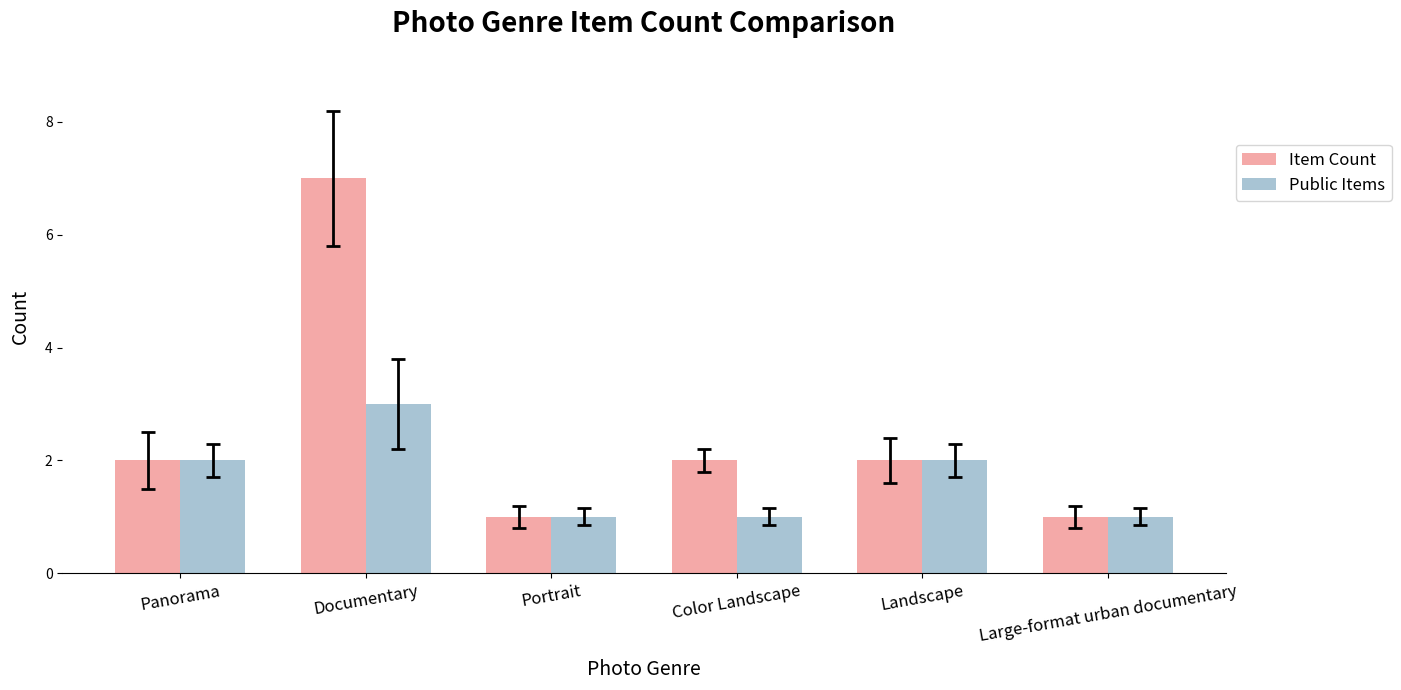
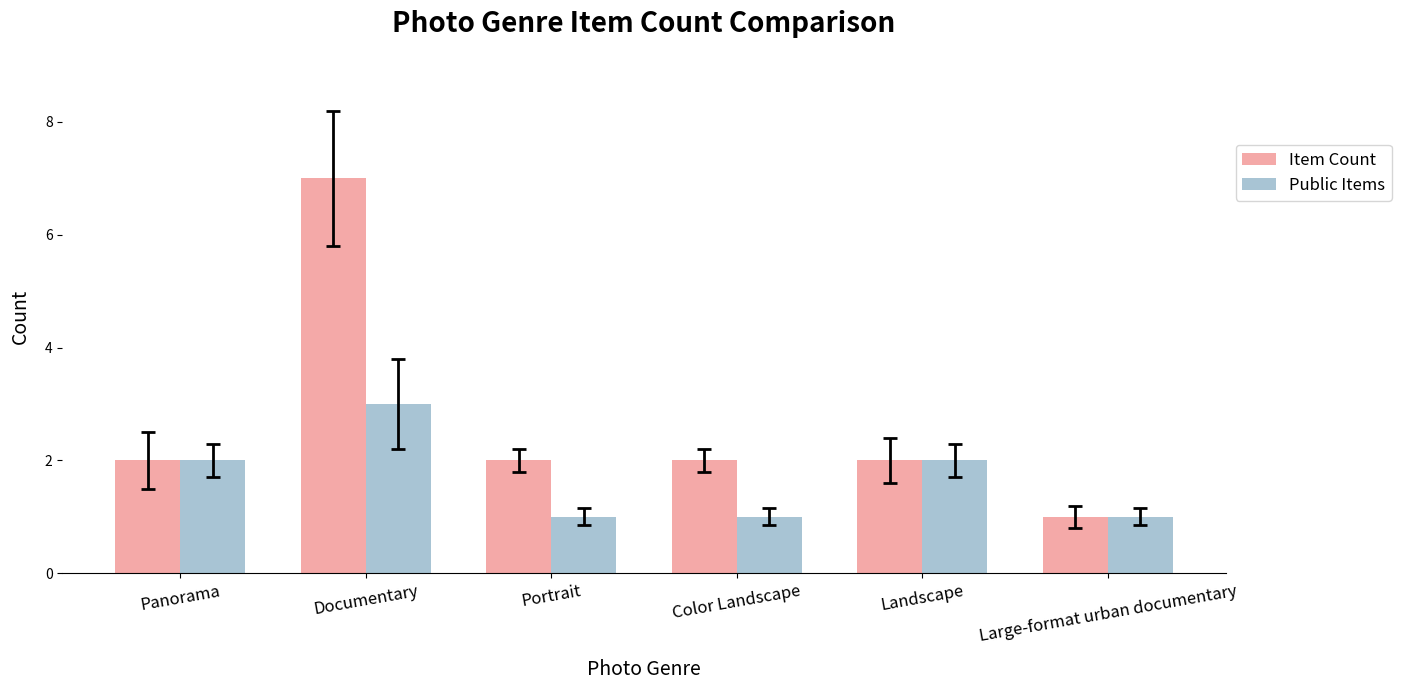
Item Count, Portrait: 1 -> 2
